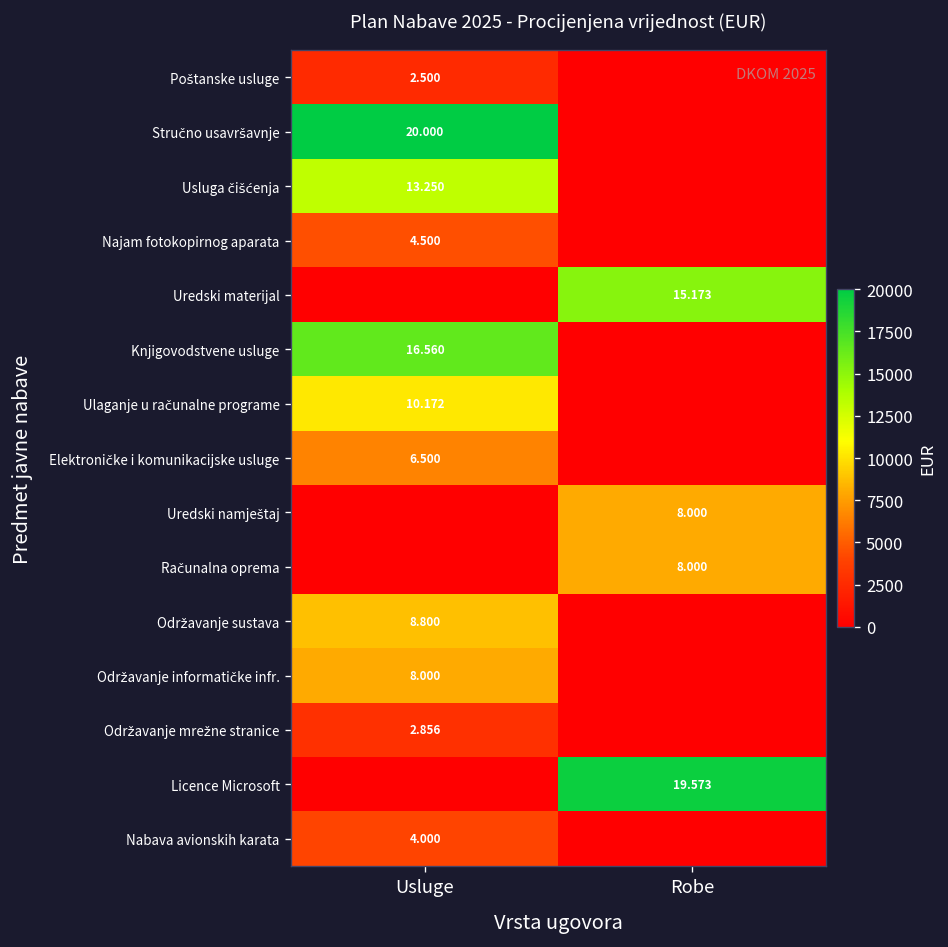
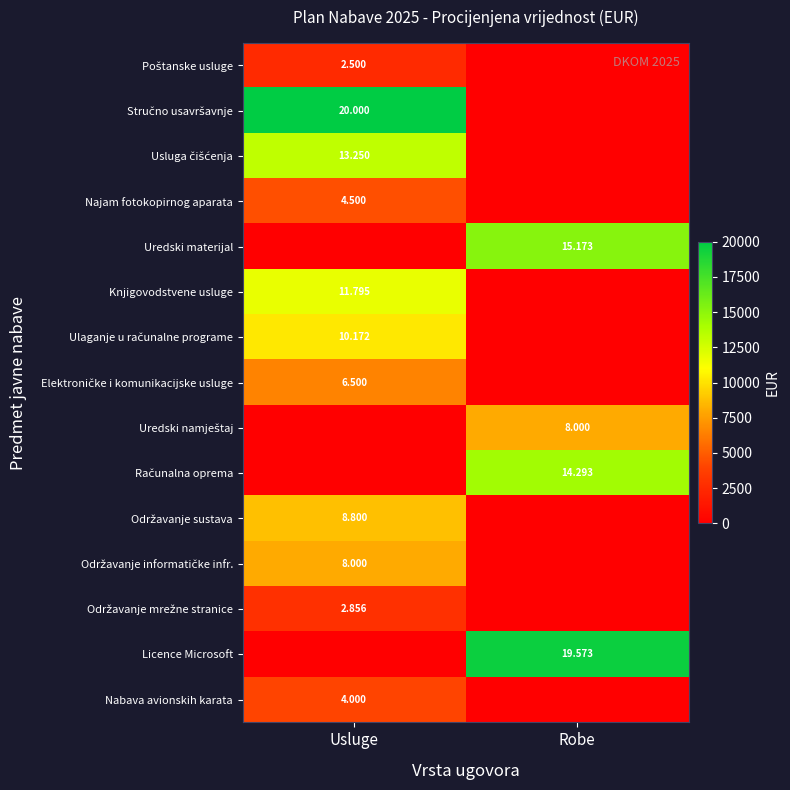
Knjigovodstvene usluge, Usluge: 16.560 -> 11.795
Računalna oprema, Robe: 8.000 -> 14.293
